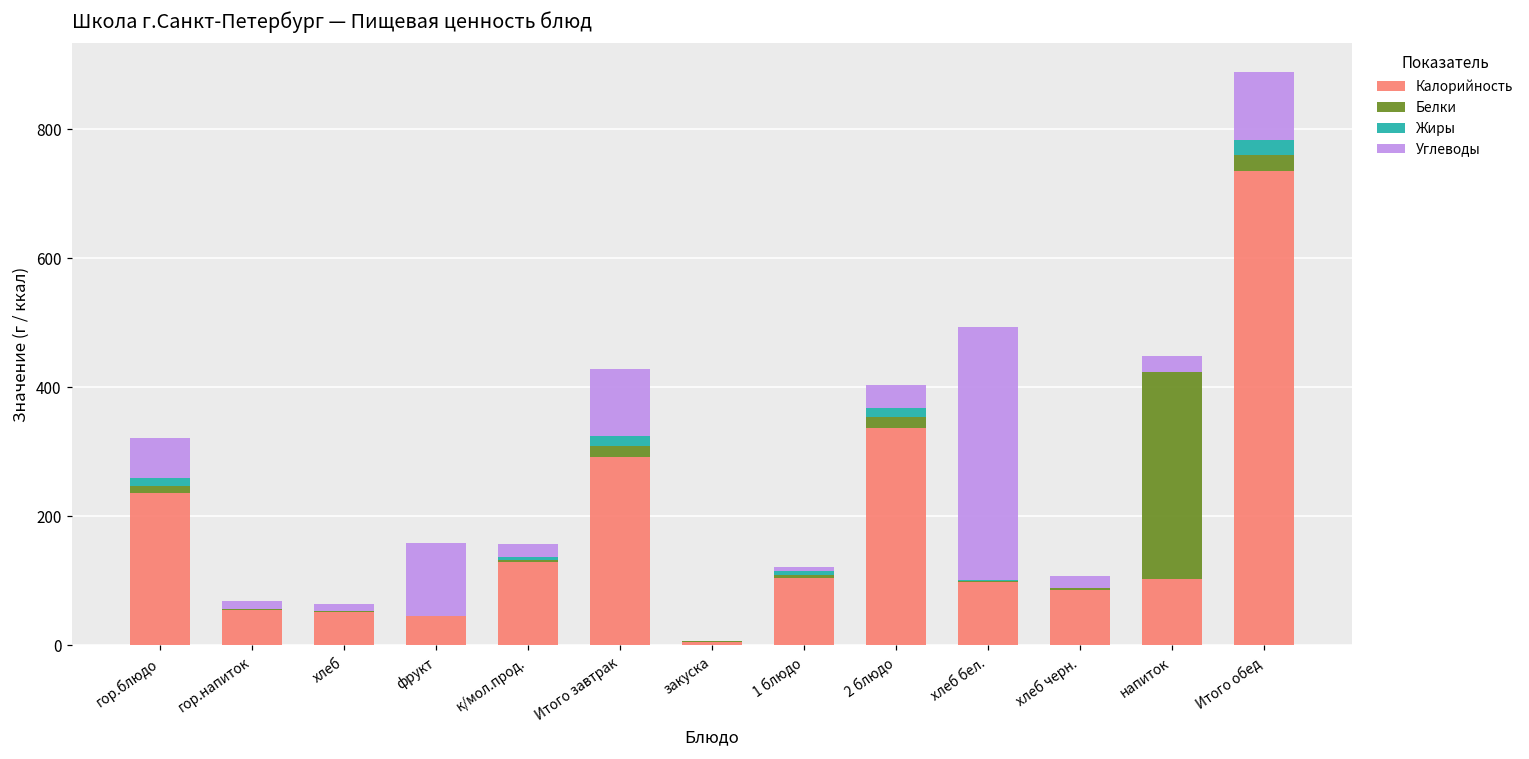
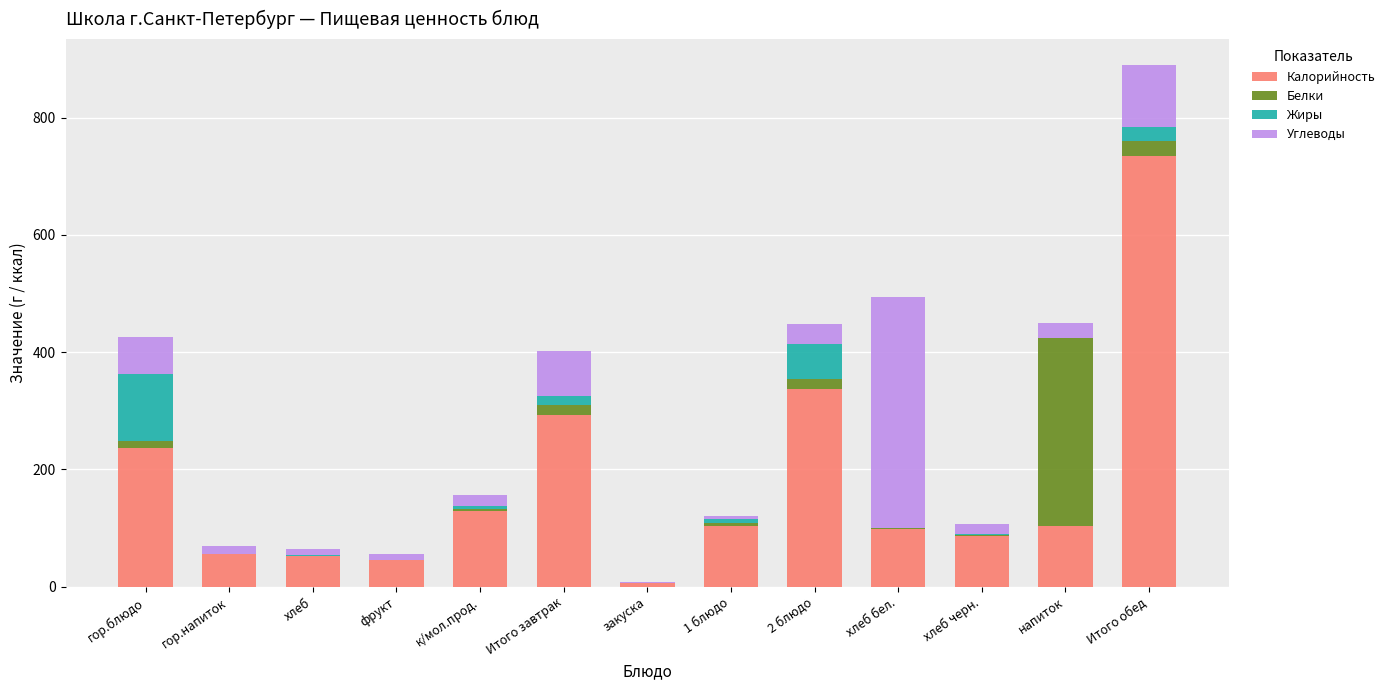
Жиры, гор.блюдо: 10 -> 120
Углеводы, фрукт: 110 -> 10
Углеводы, Итого завтрак: 100 -> 80
Жиры, 2 блюдо: 10 -> 60
